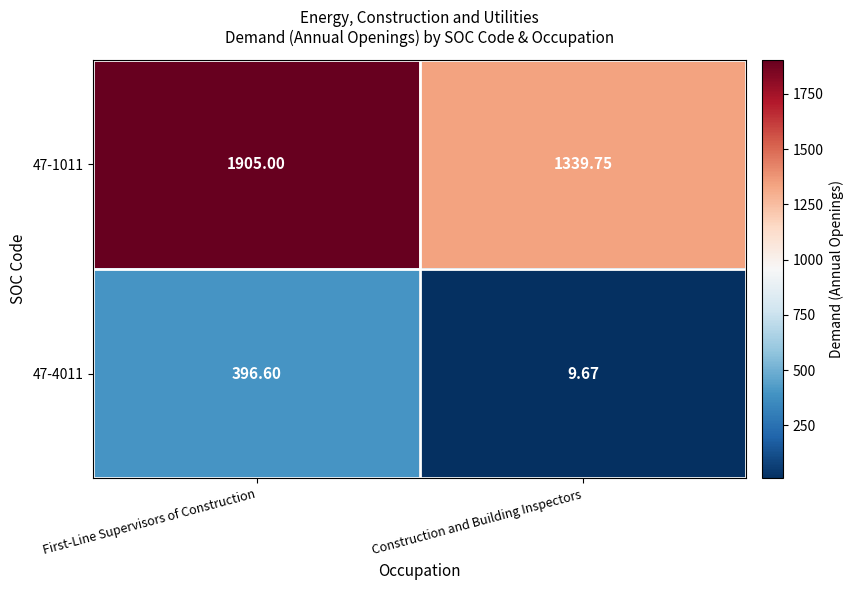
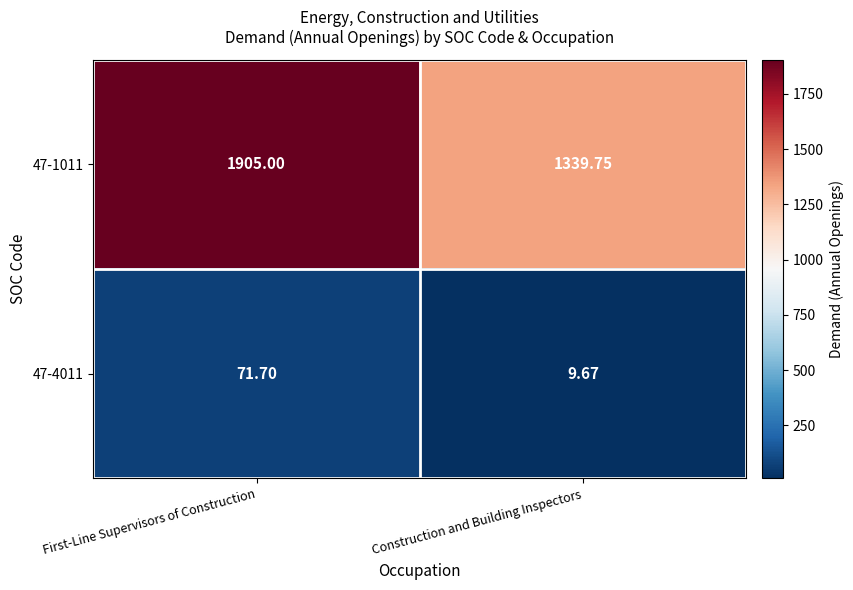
47-4011, First-Line Supervisors of Construction: 396.60 -> 71.70
